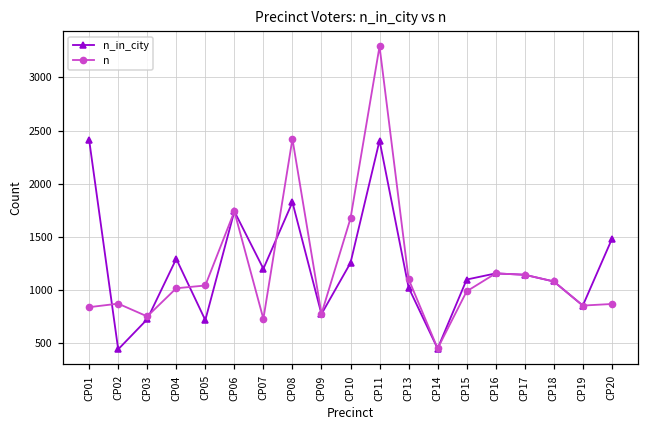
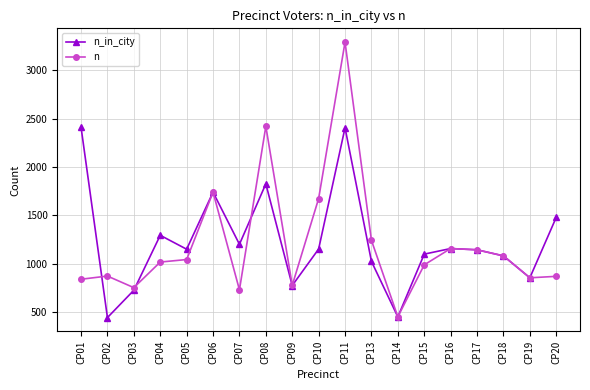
n_in_city, CP05: 700 -> 1100
n_in_city, CP10: 1300 -> 1200
n, CP13: 1100 -> 1200
